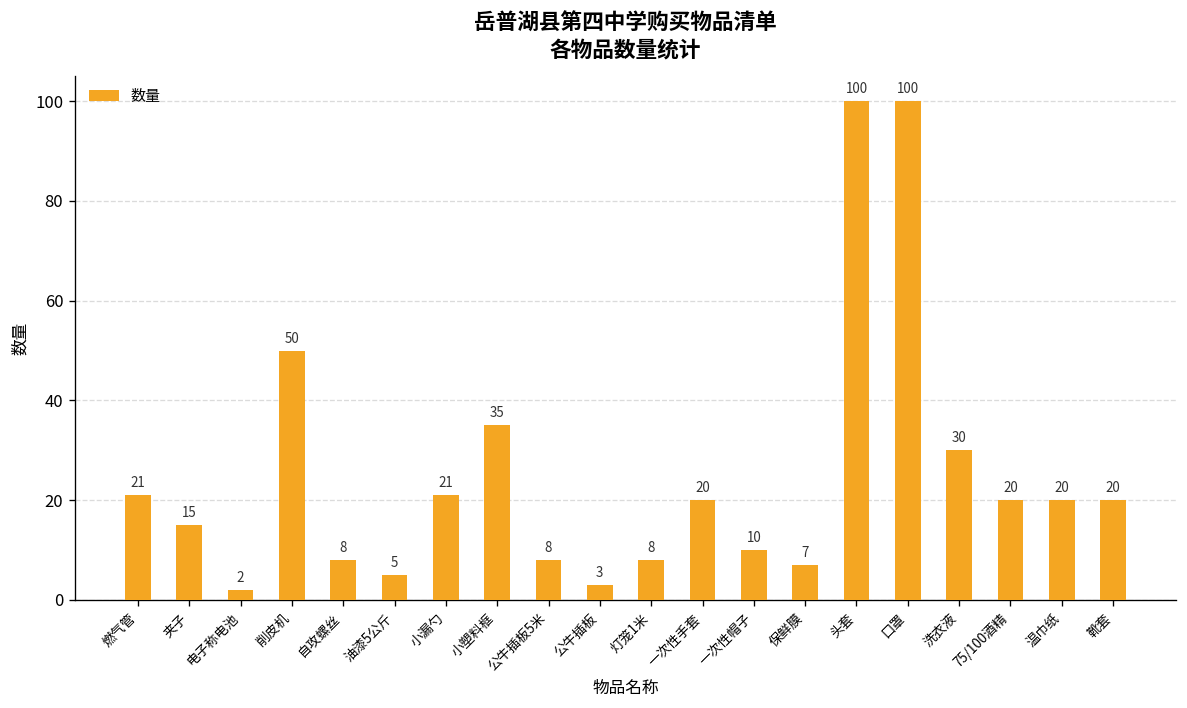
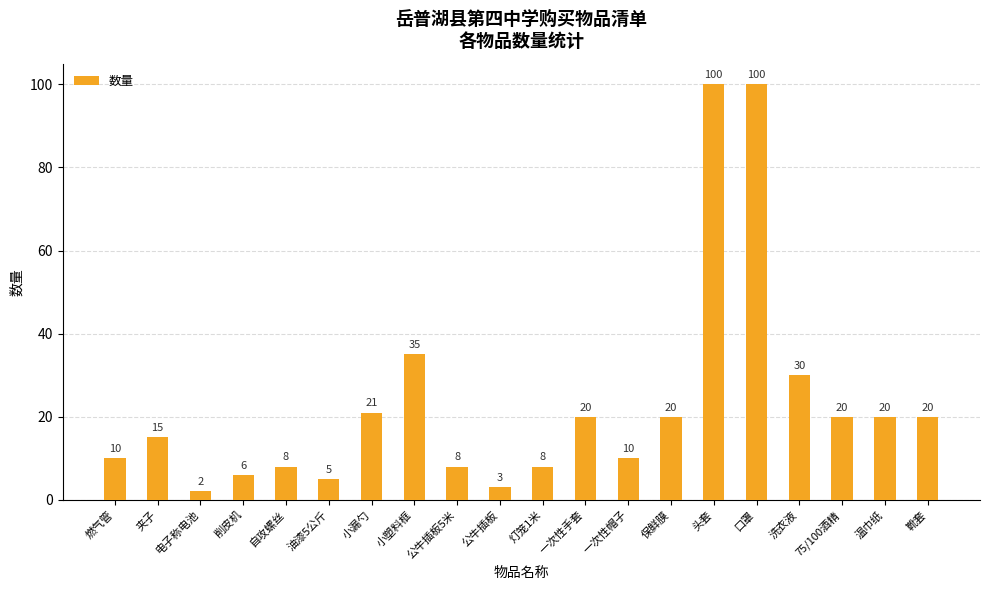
燃气管: 21 -> 10
削皮机: 50 -> 6
保鲜膜: 7 -> 20
